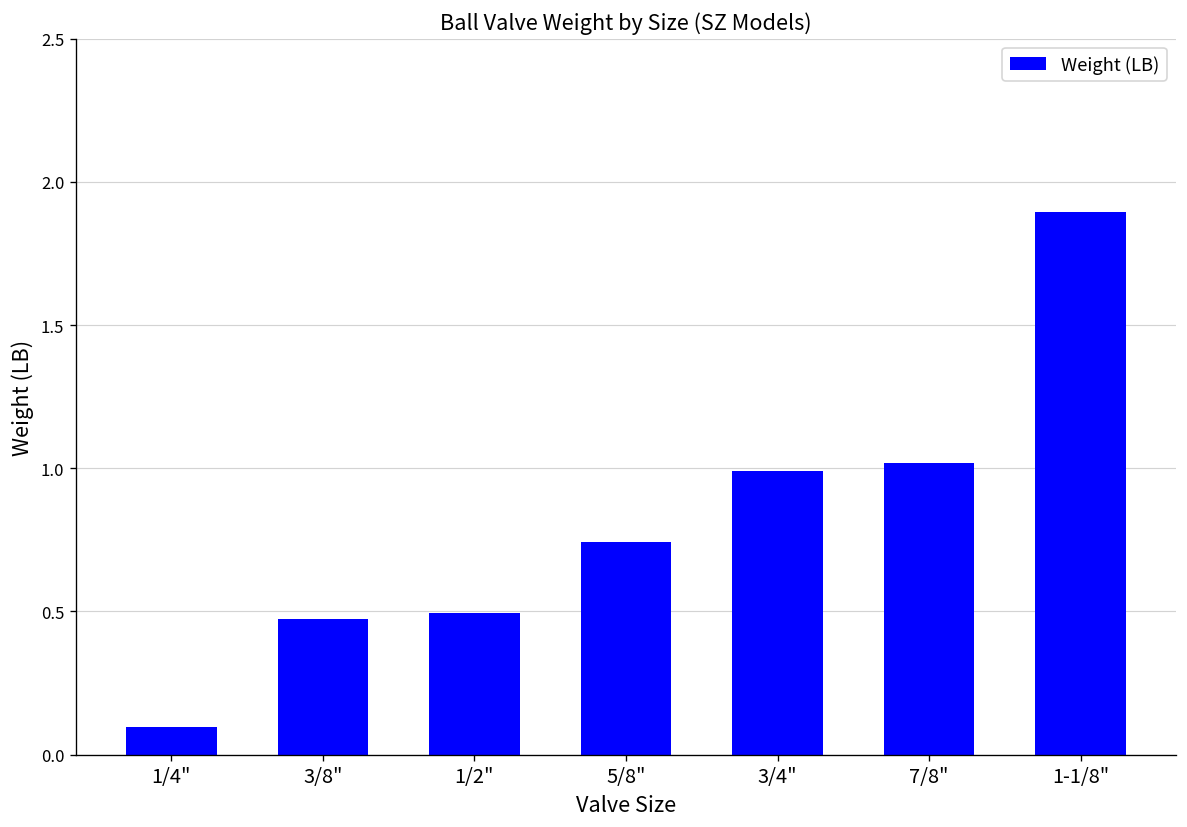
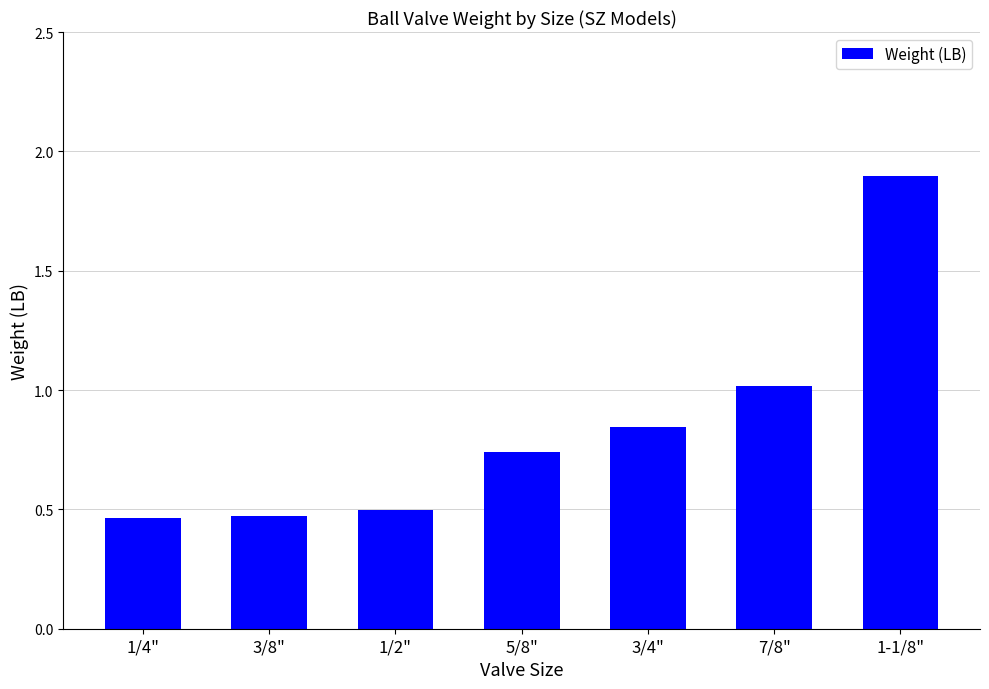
1/4": 0.10 -> 0.46
3/4": 0.99 -> 0.84
